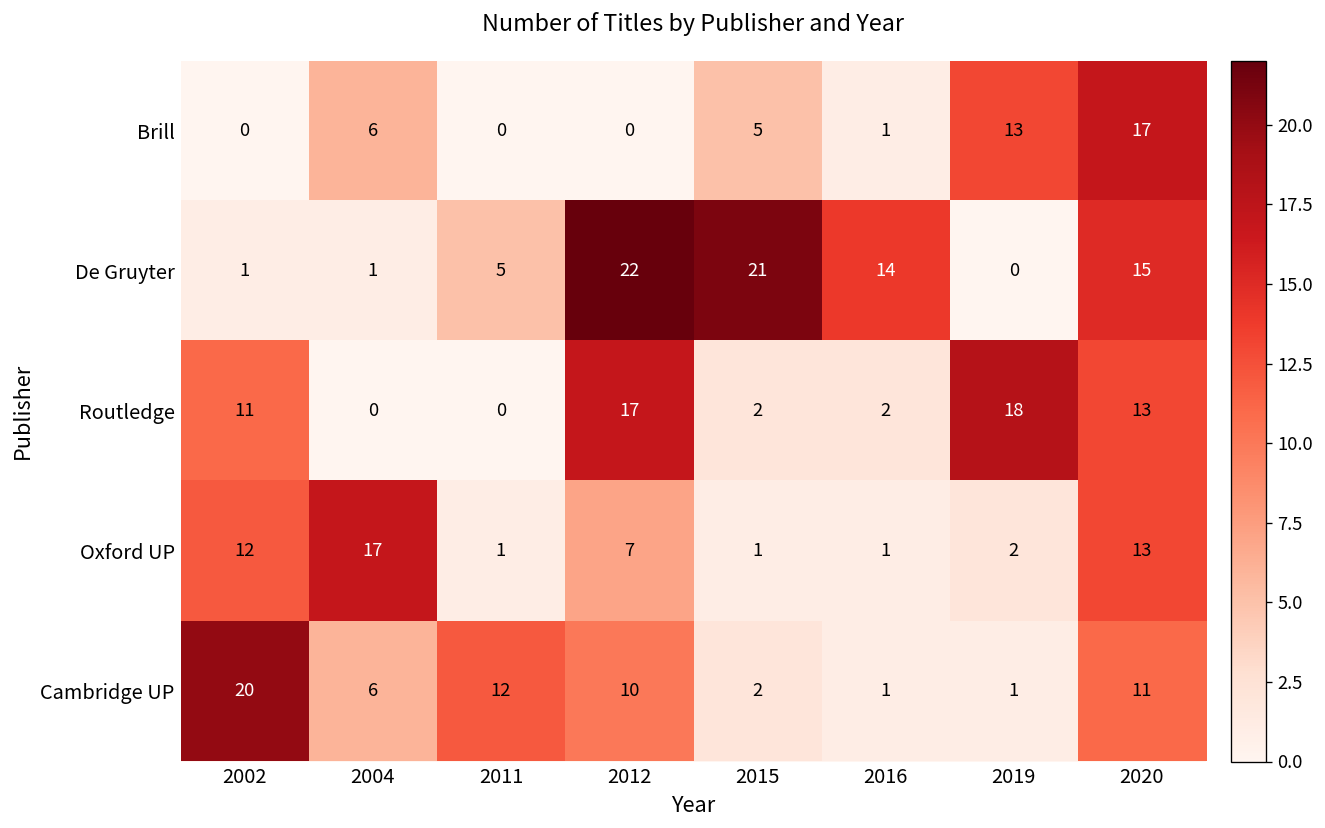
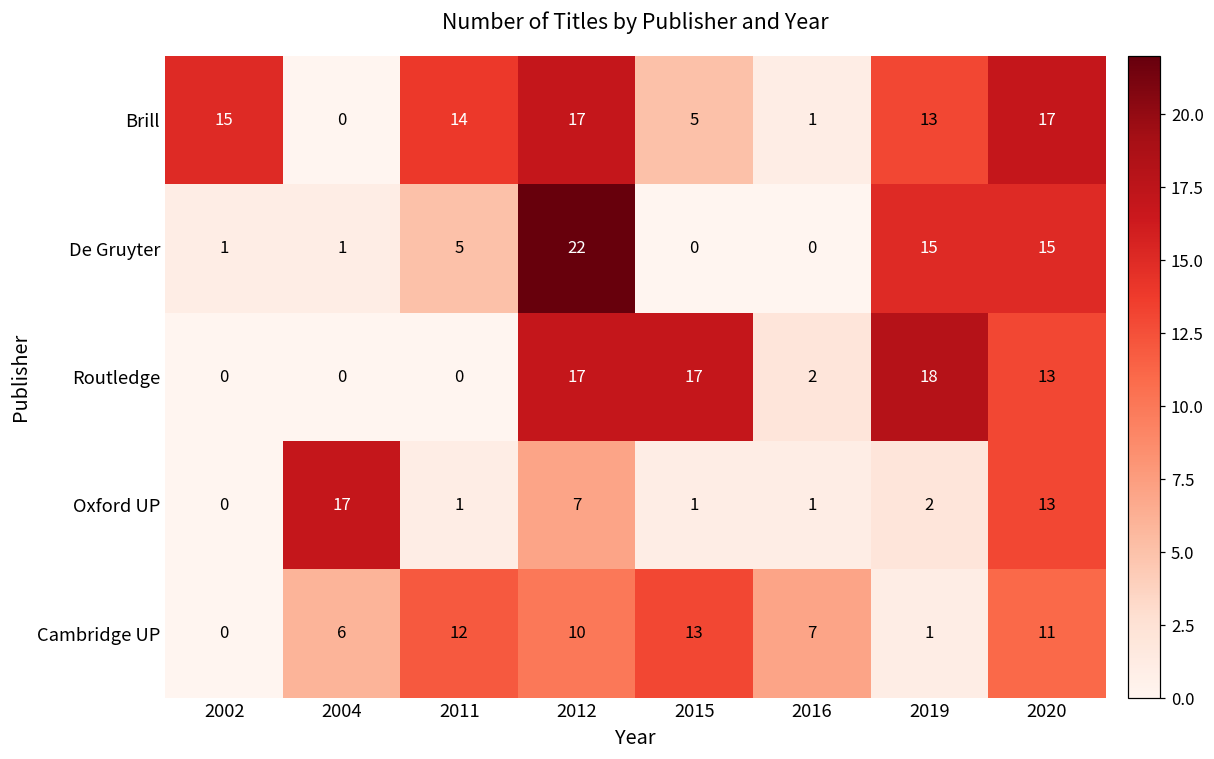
Brill, 2002: 0 -> 15
Brill, 2004: 6 -> 0
Brill, 2011: 0 -> 14
Brill, 2012: 0 -> 17
De Gruyter, 2015: 21 -> 0
De Gruyter, 2016: 14 -> 0
De Gruyter, 2019: 0 -> 15
Routledge, 2002: 11 -> 0
Routledge, 2015: 2 -> 17
Oxford UP, 2002: 12 -> 0
Cambridge UP, 2002: 20 -> 0
Cambridge UP, 2015: 2 -> 13
Cambridge UP, 2016: 1 -> 7
